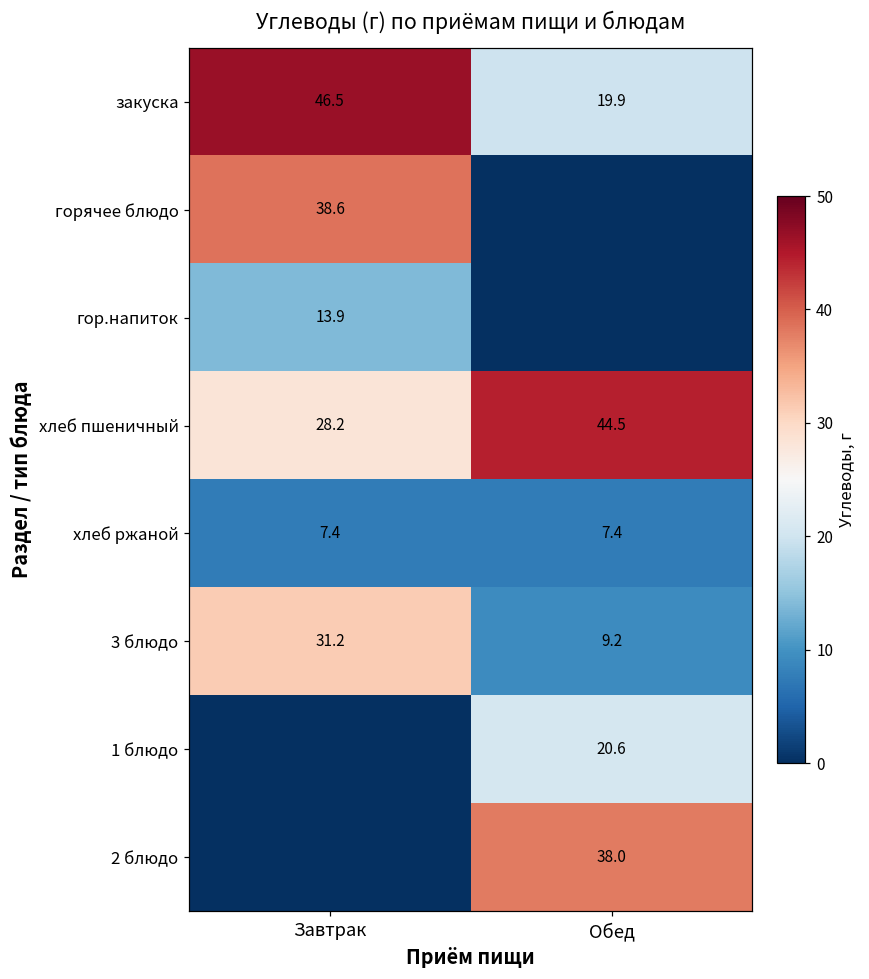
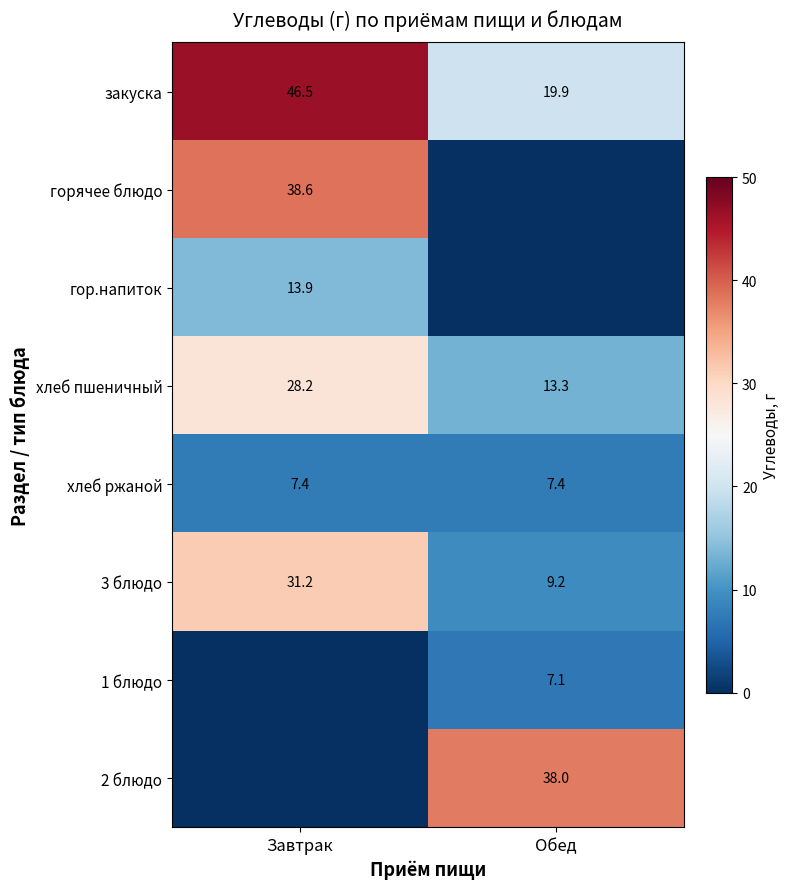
хлеб пшеничный, Обед: 44.5 -> 13.3
1 блюдо, Обед: 20.6 -> 7.1
